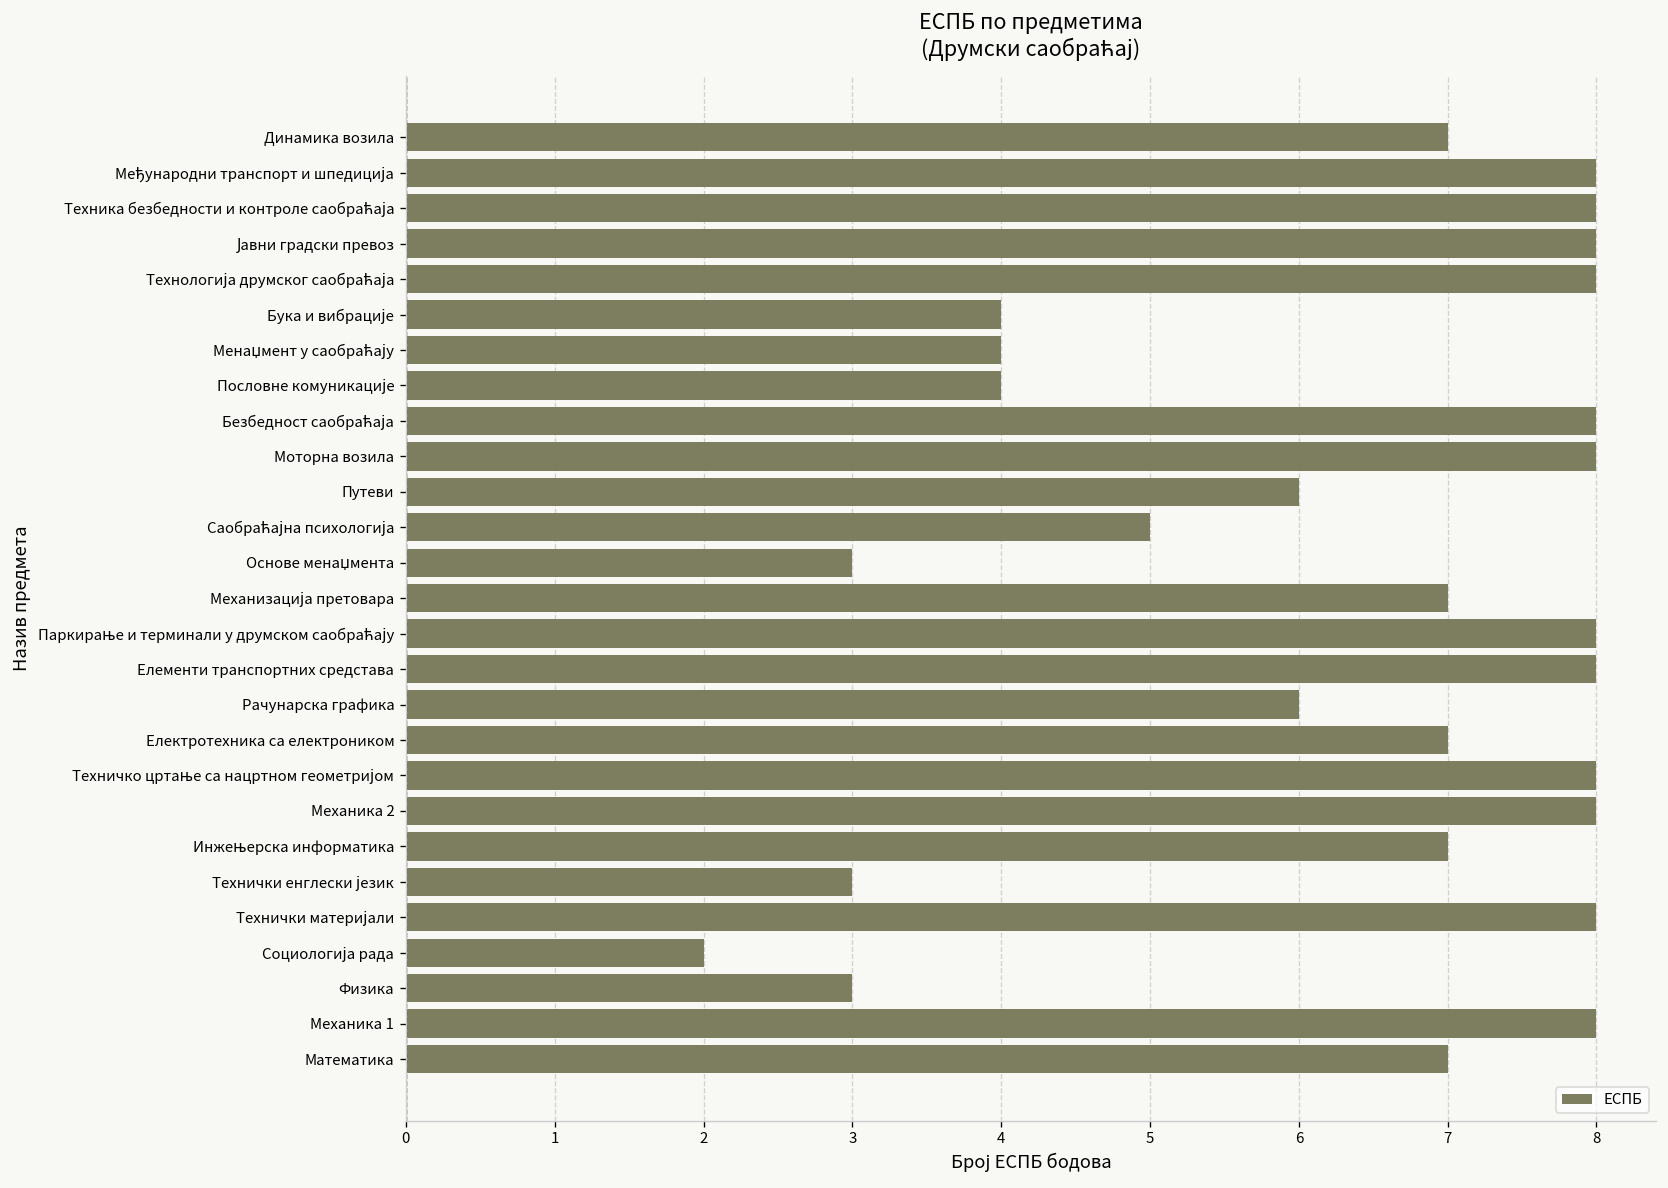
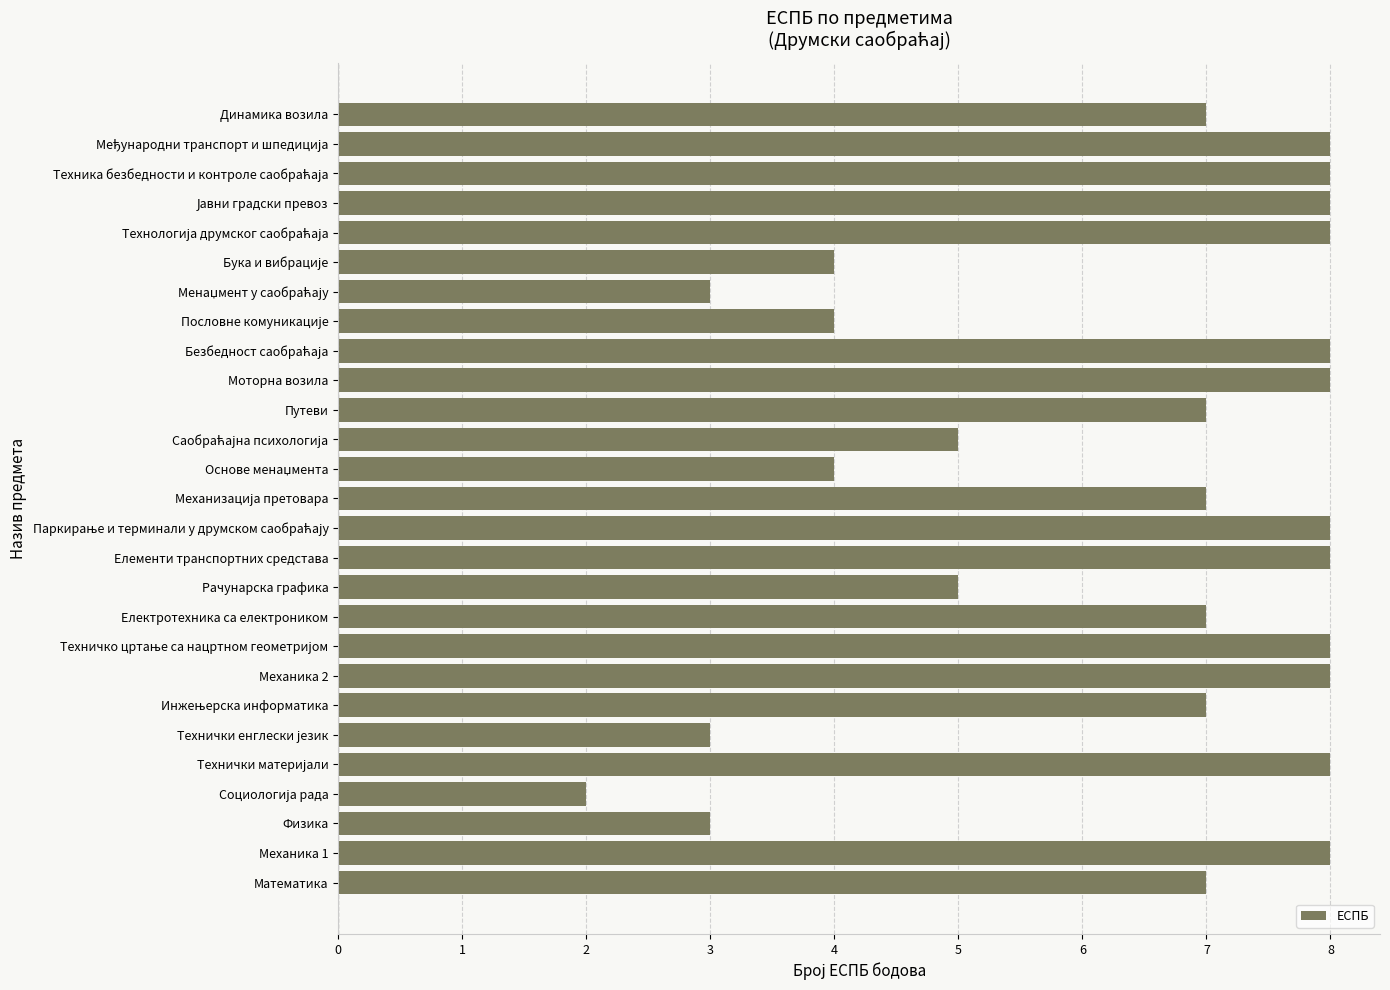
Менаџмент у саобраћају: 4 -> 3
Путеви: 6 -> 7
Основе менаџмента: 3 -> 4
Рачунарска графика: 6 -> 5
